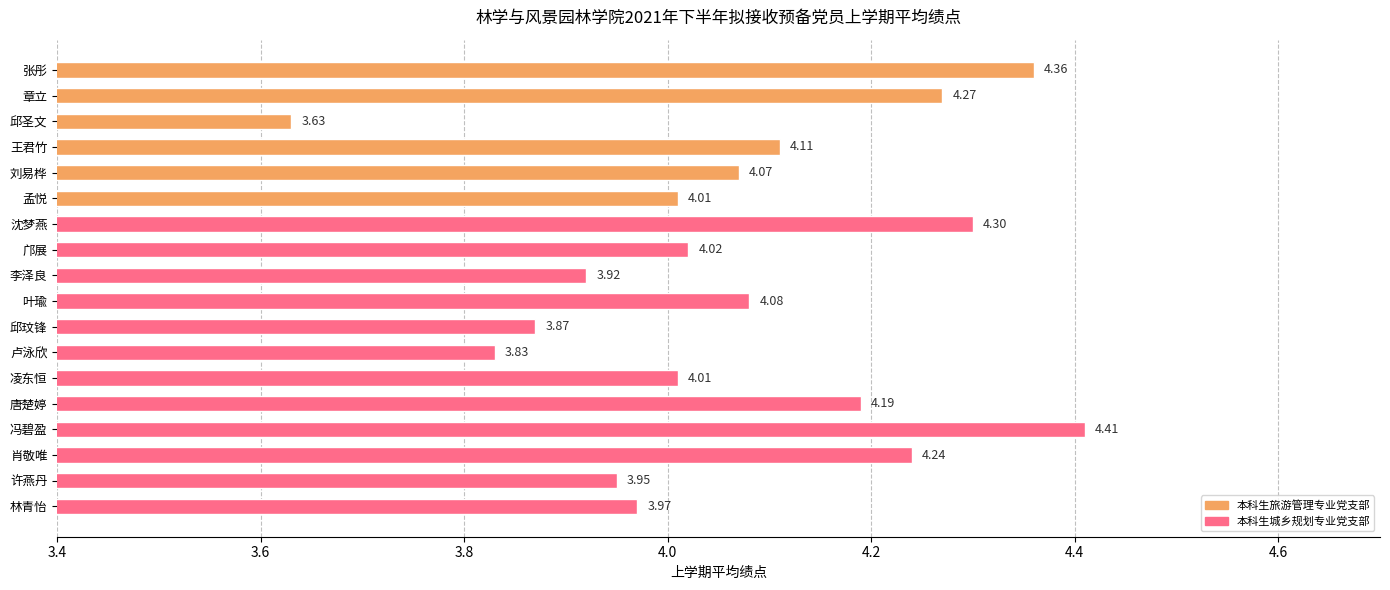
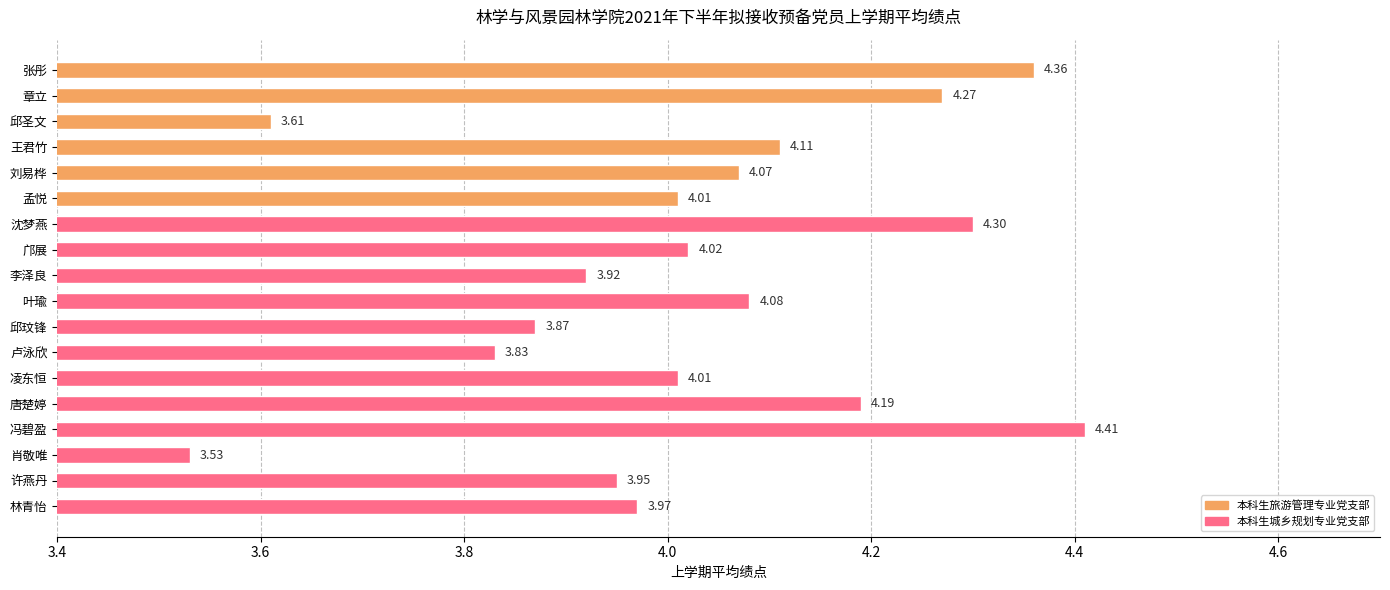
邱圣文: 3.63 -> 3.61
肖敬唯: 4.24 -> 3.53
